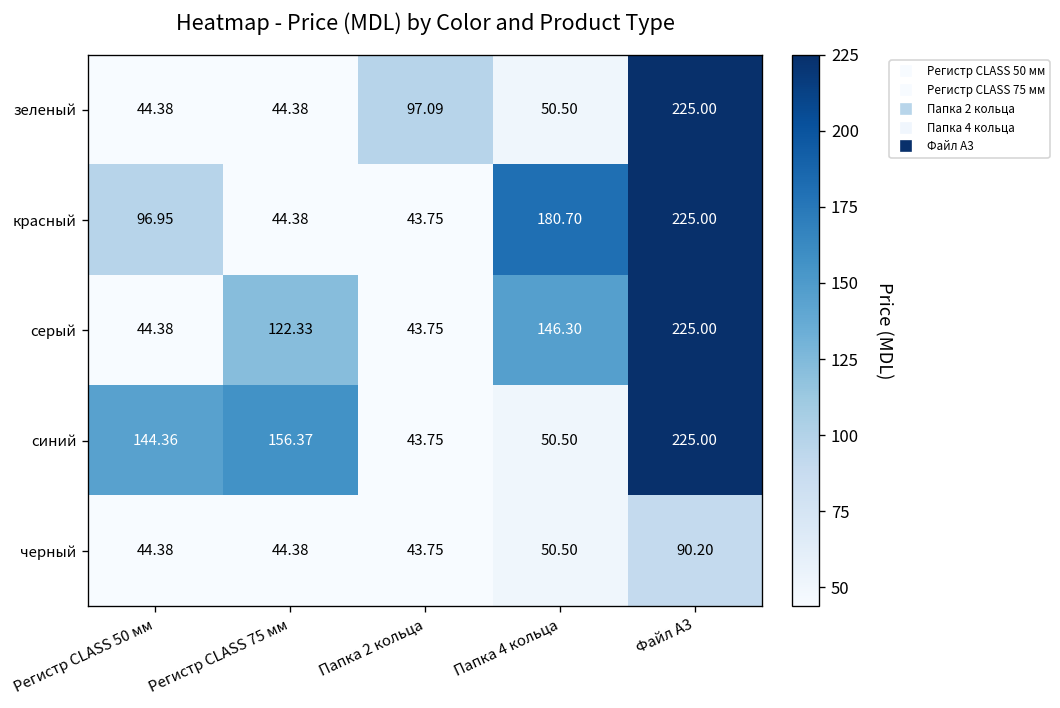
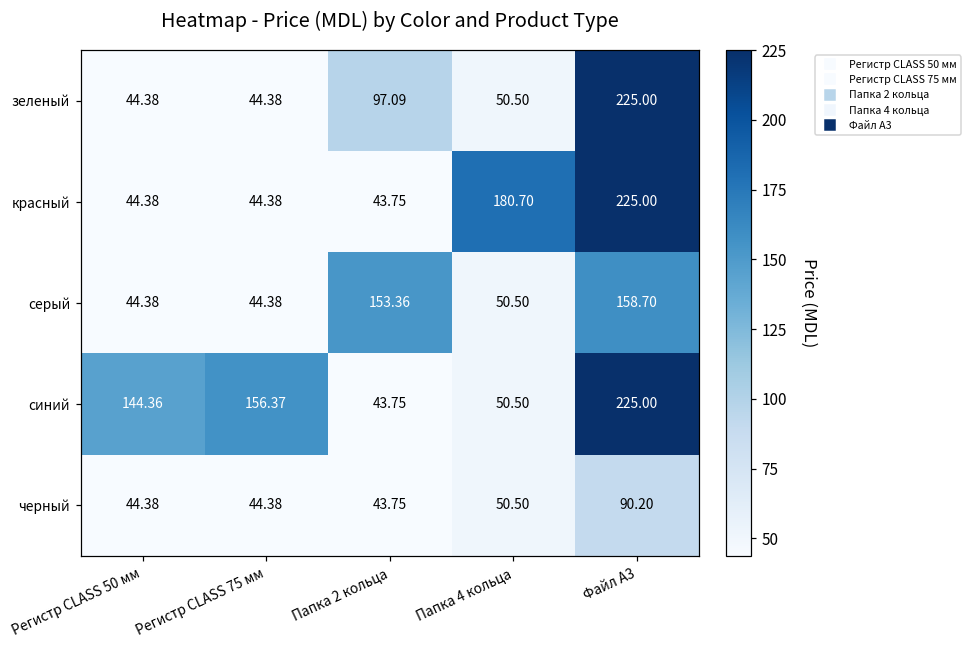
красный, Регистр CLASS 50 мм: 96.95 -> 44.38
серый, Регистр CLASS 75 мм: 122.33 -> 44.38
серый, Папка 2 кольца: 43.75 -> 153.36
серый, Папка 4 кольца: 146.30 -> 50.50
серый, Файл А3: 225.00 -> 158.70
